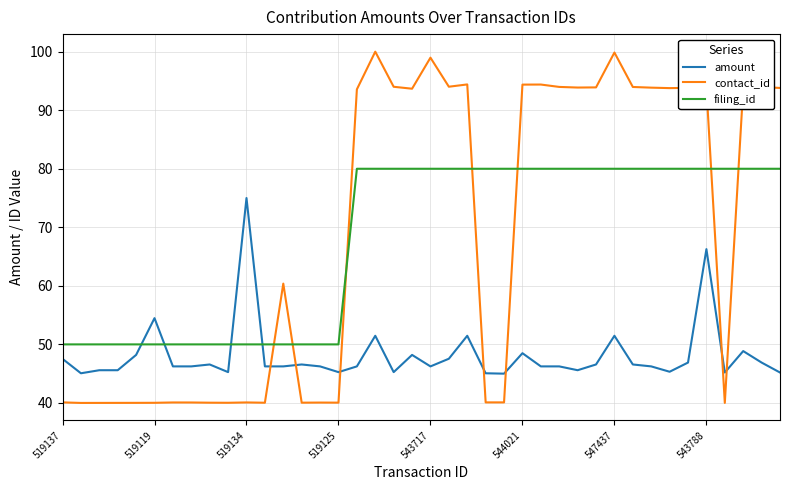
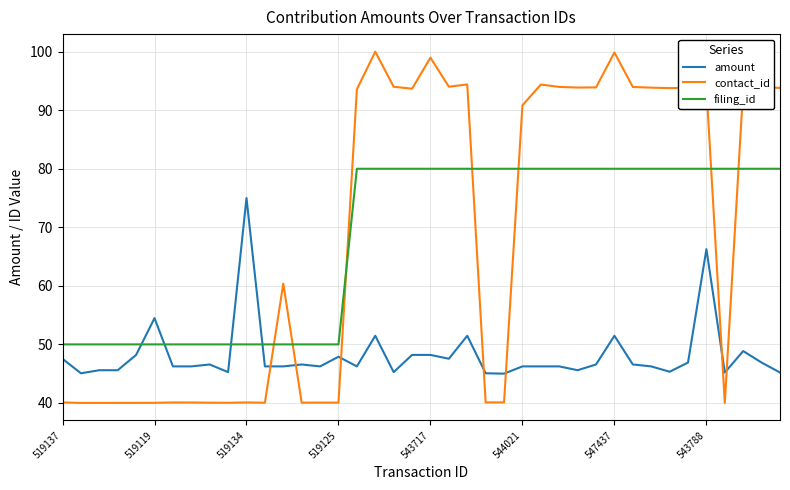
amount, 519125: 45 -> 48
amount, 543717: 46 -> 48
amount, 544021: 48 -> 46
contact_id, 544021: 94 -> 91
